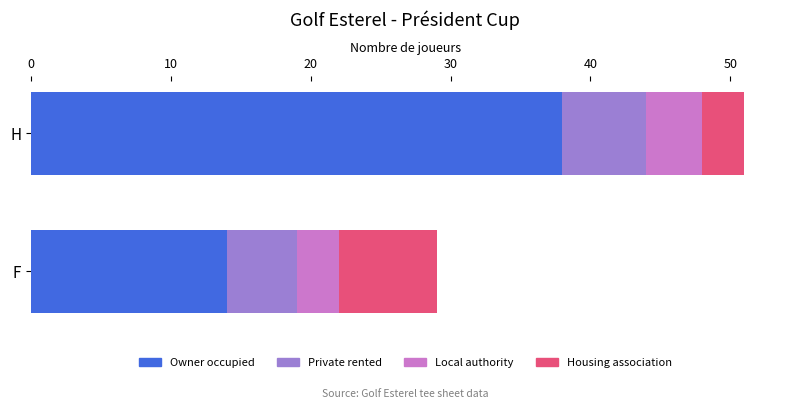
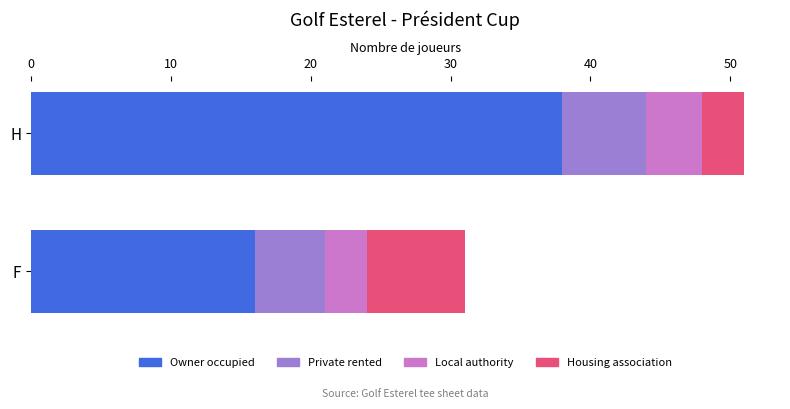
Owner occupied, F: 14 -> 16
